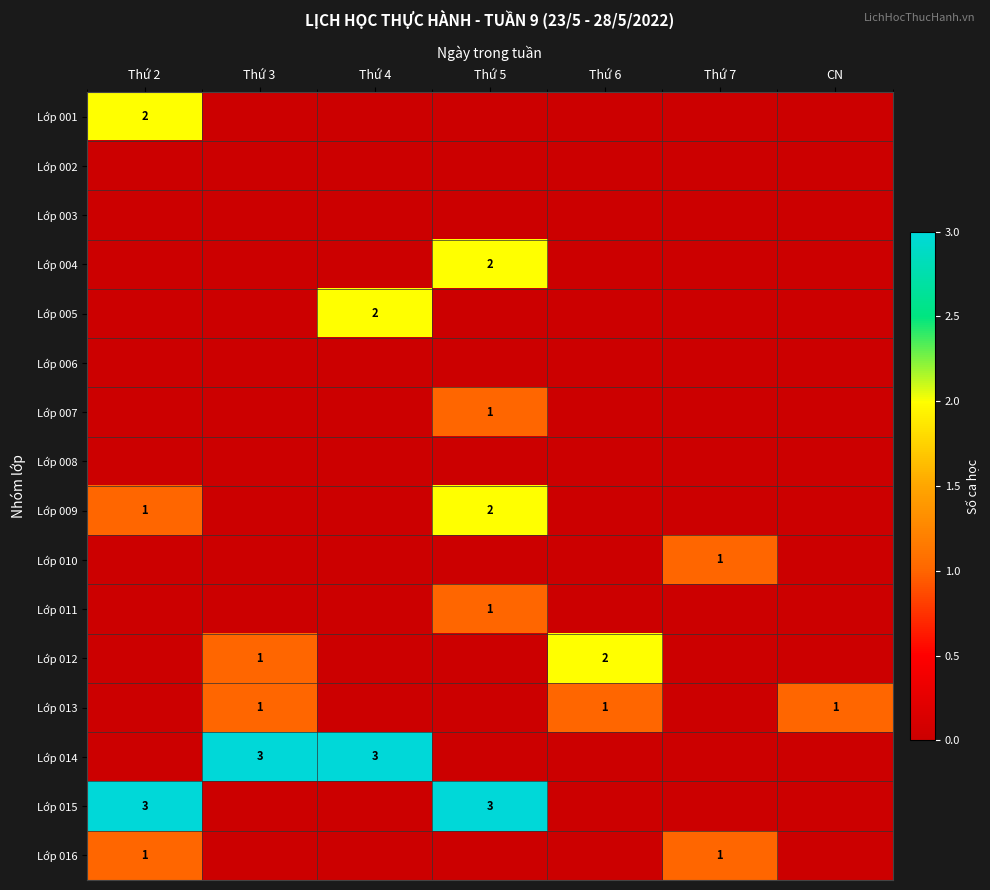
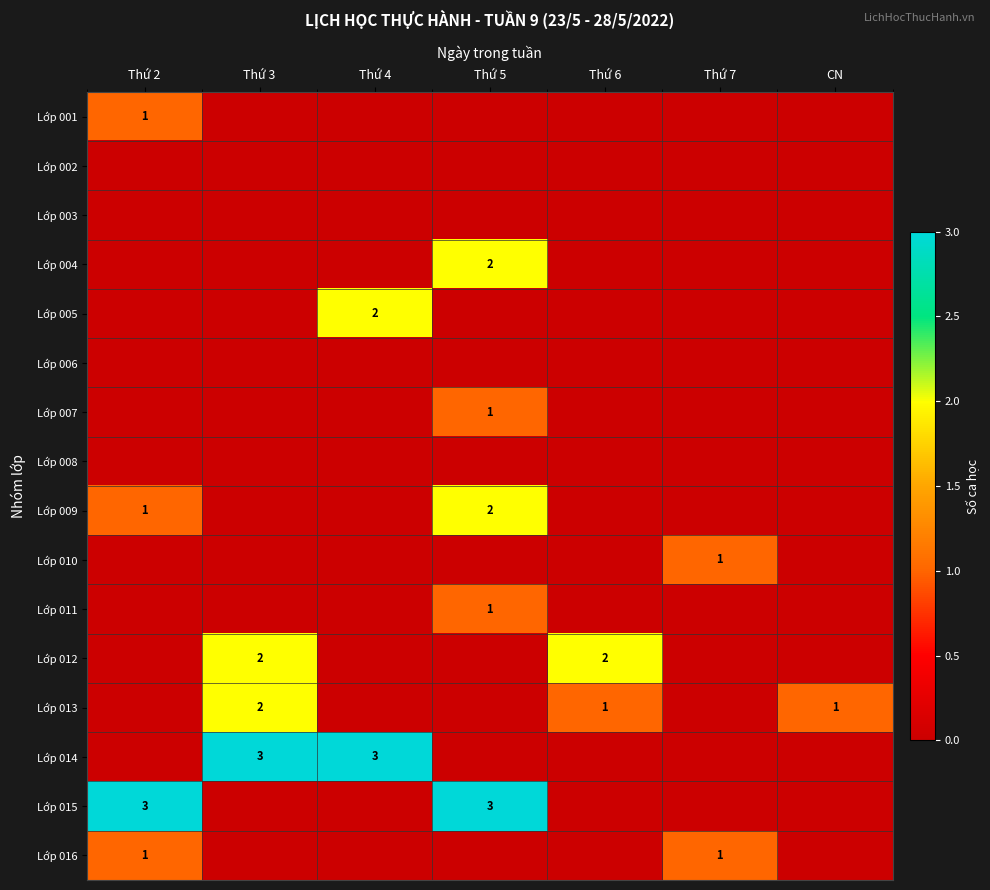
Lớp 001, Thứ 2: 2 -> 1
Lớp 012, Thứ 3: 1 -> 2
Lớp 013, Thứ 3: 1 -> 2
